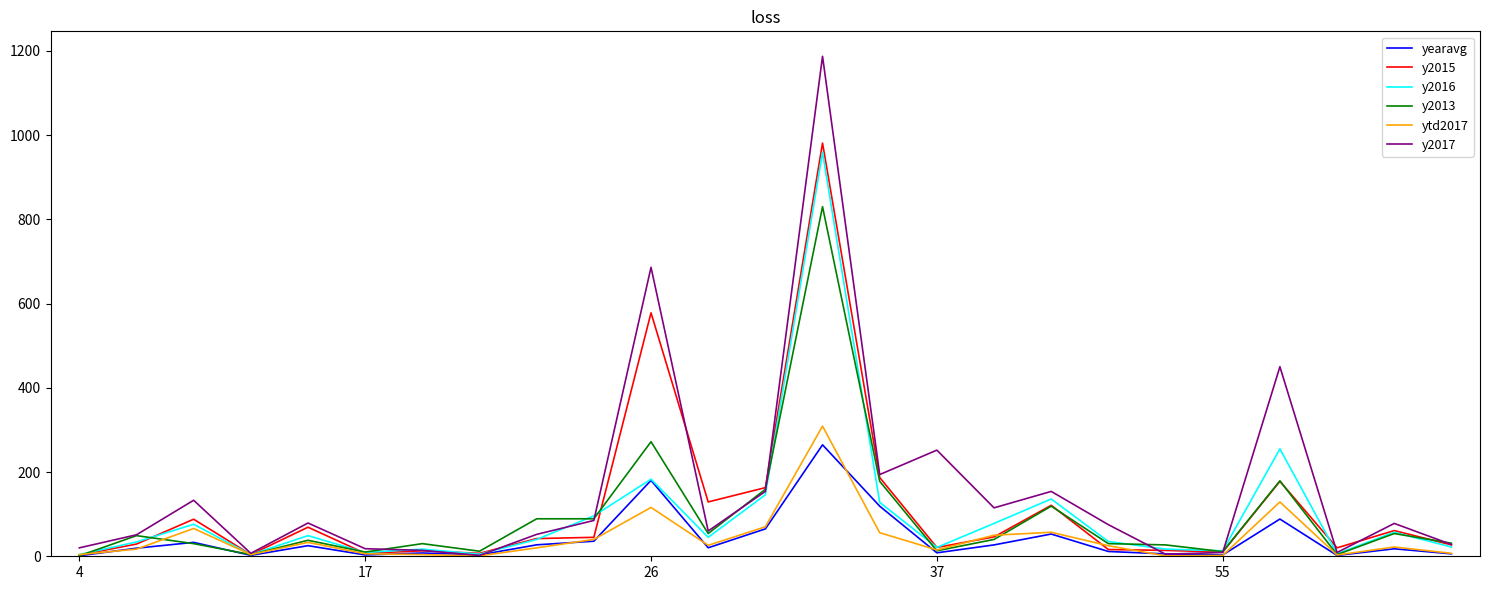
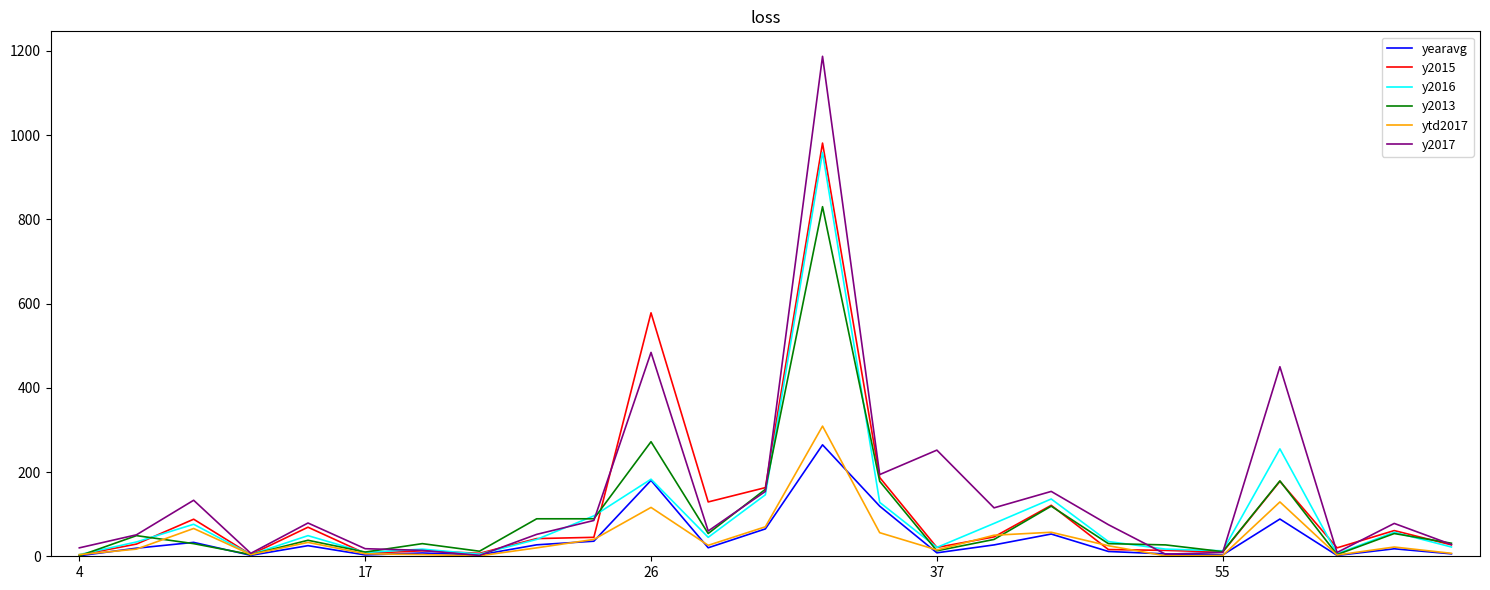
y2017, 26: 690 -> 480
